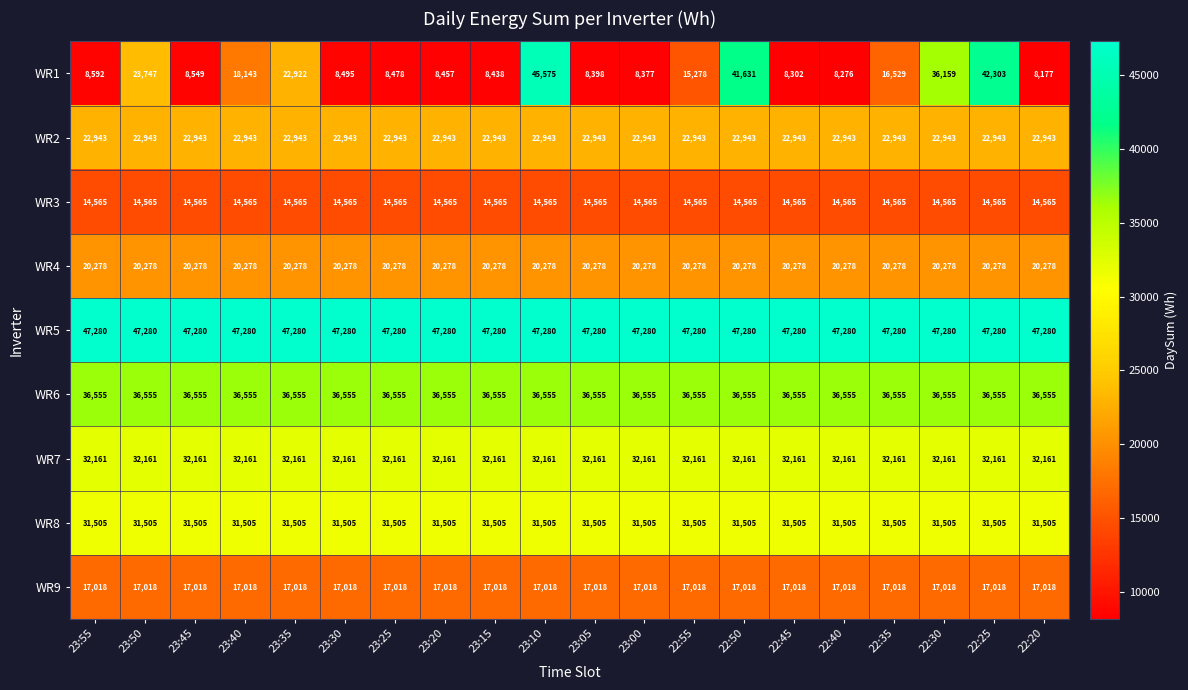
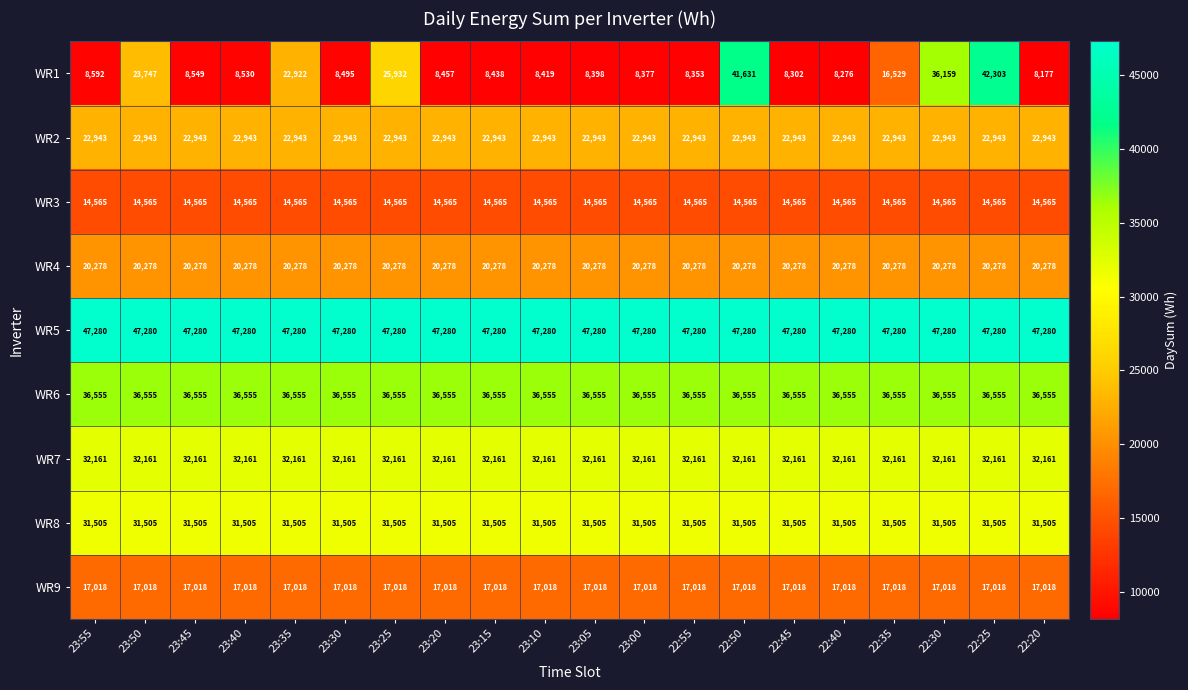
WR1, 23:40: 18,143 -> 8,530
WR1, 23:25: 8,478 -> 25,932
WR1, 23:10: 45,575 -> 8,419
WR1, 22:55: 15,278 -> 8,353
